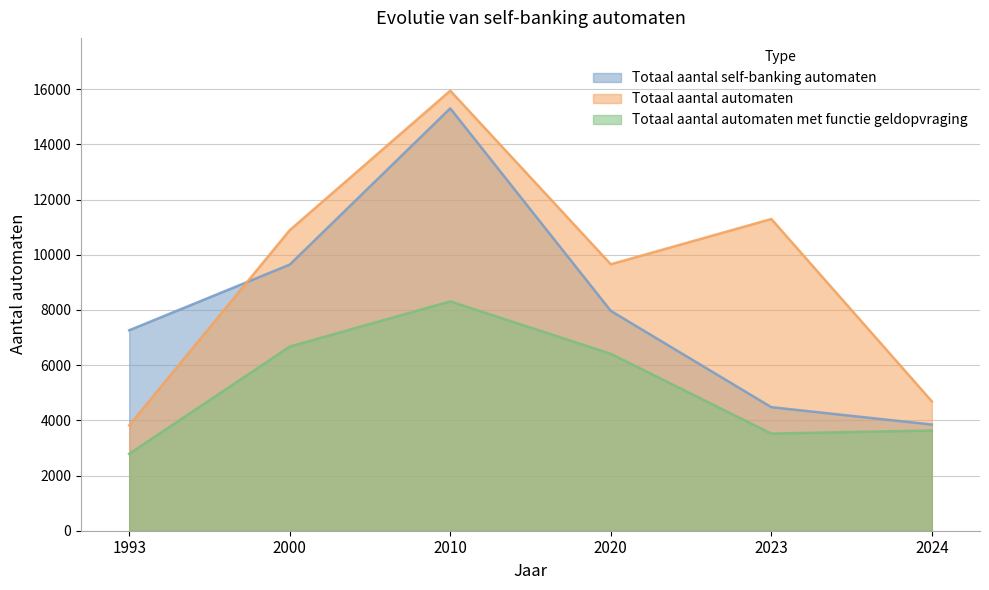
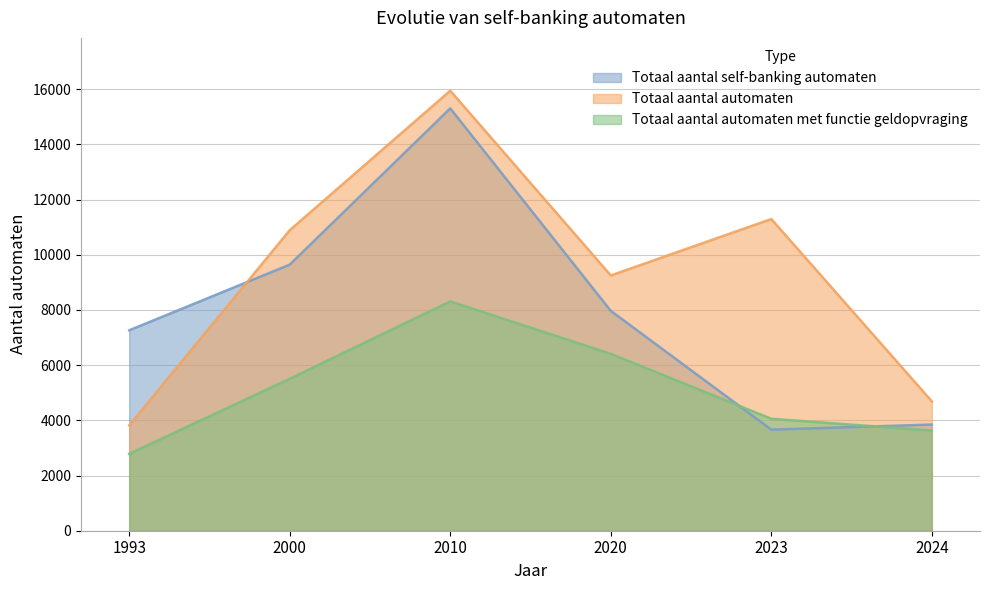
Totaal aantal automaten met functie geldopvraging, 2000: 6700 -> 5500
Totaal aantal automaten, 2020: 9700 -> 9300
Totaal aantal self-banking automaten, 2023: 4500 -> 3700
Totaal aantal automaten met functie geldopvraging, 2023: 3500 -> 4100
